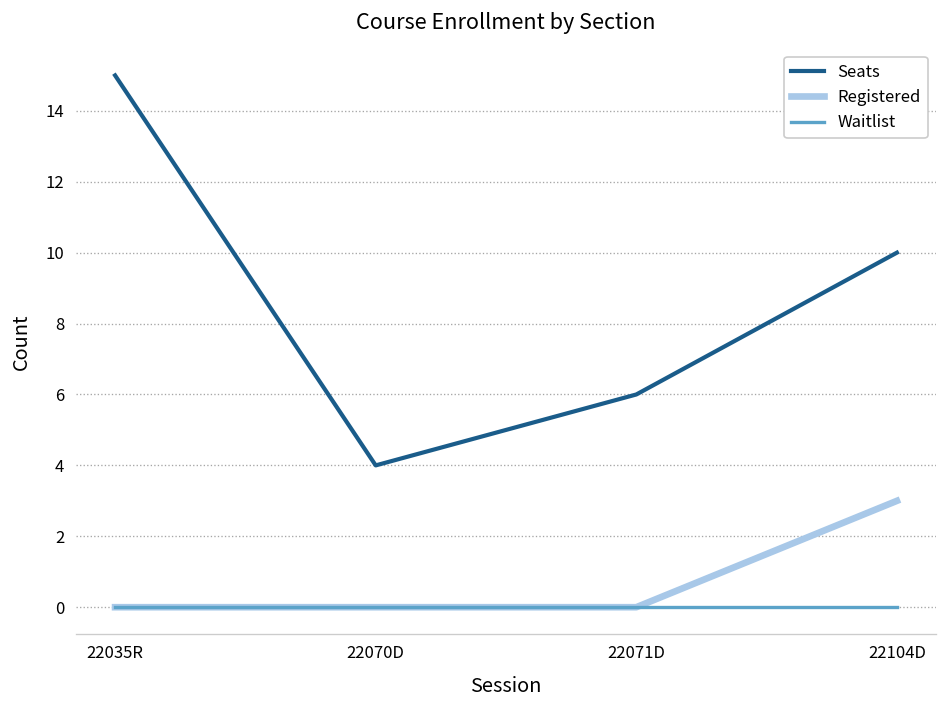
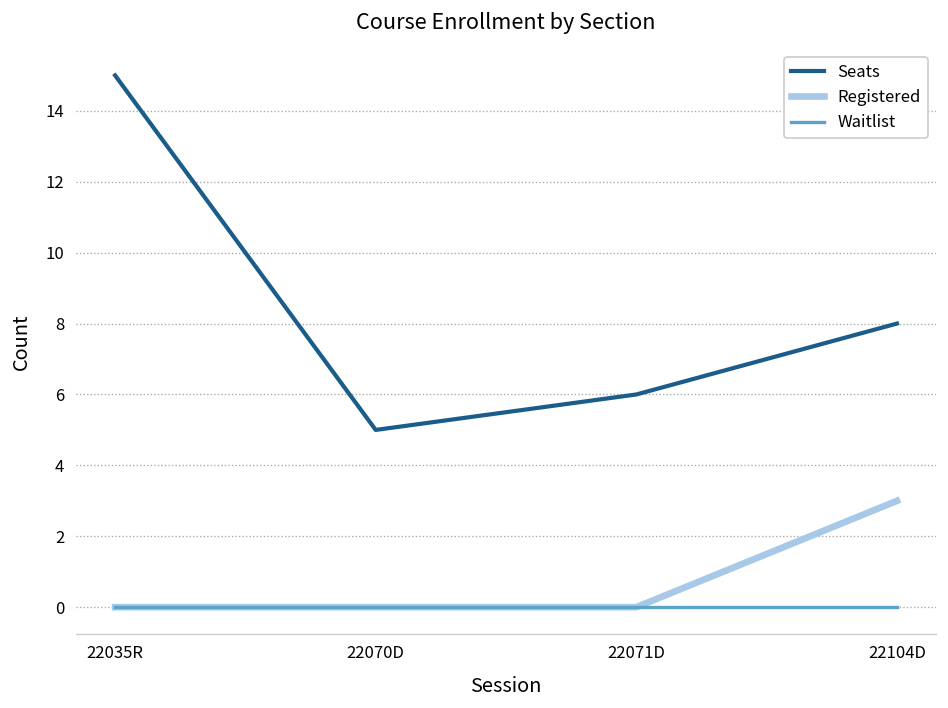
Seats, 22070D: 4 -> 5
Seats, 22104D: 10 -> 8
